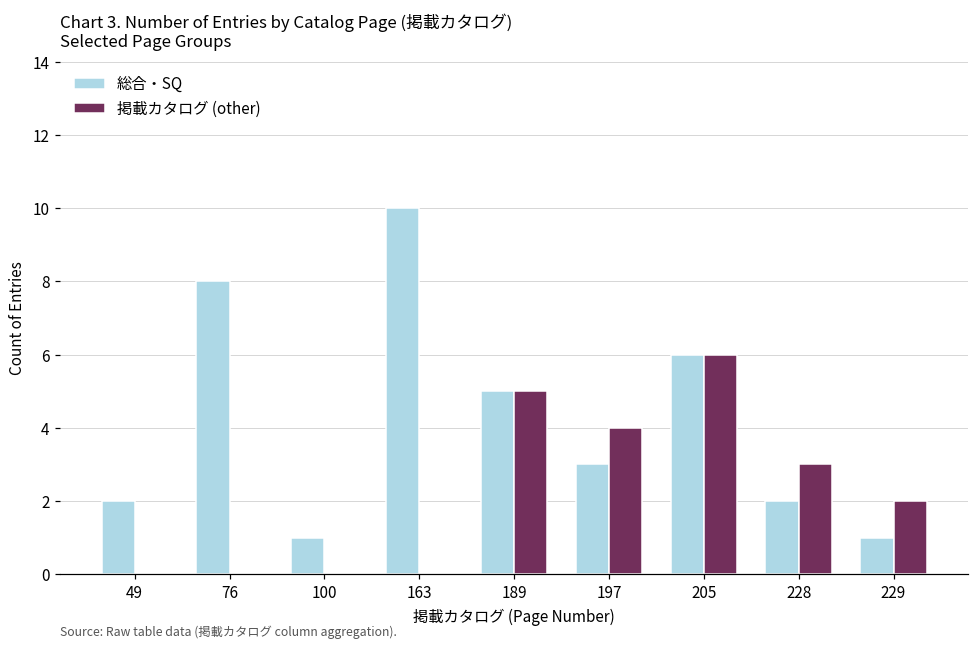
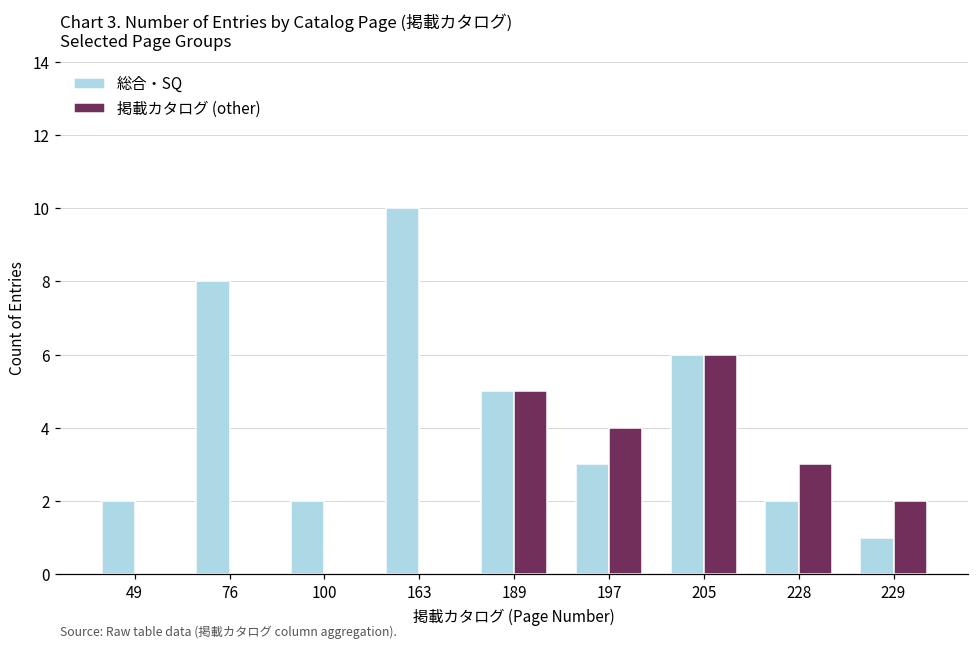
総合・SQ, 100: 1 -> 2
